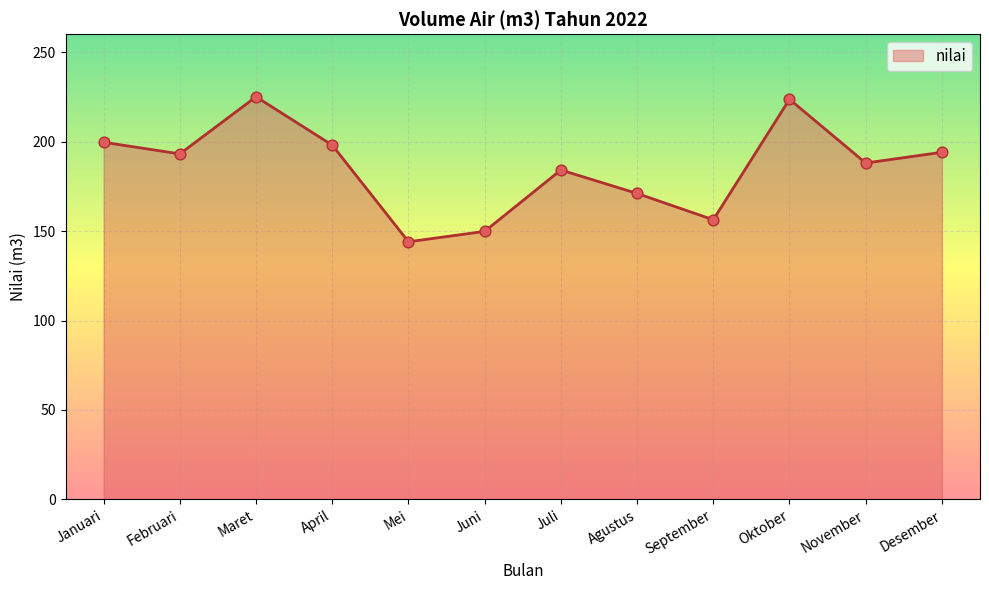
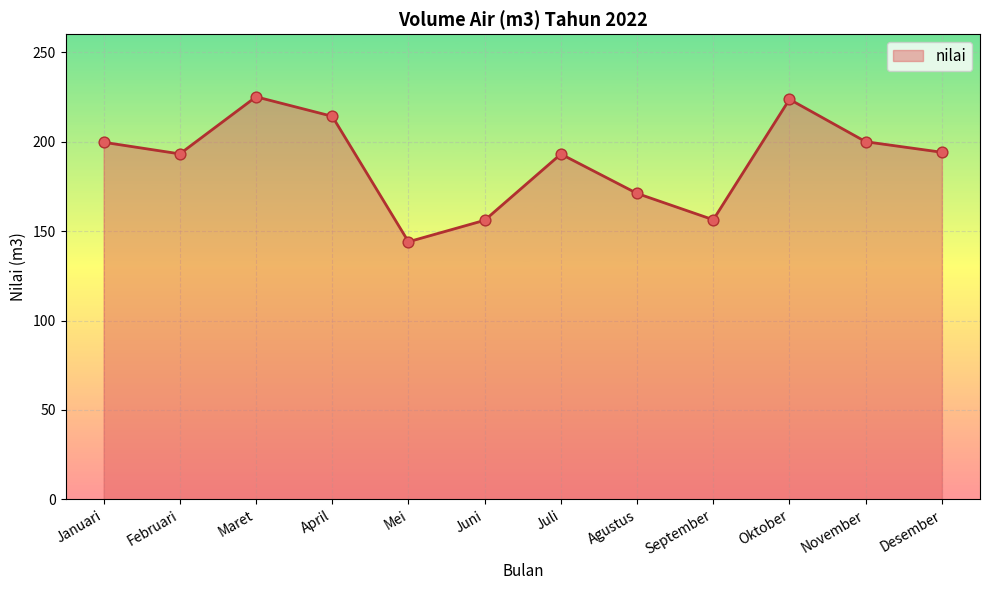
April: 198 -> 214
Juni: 150 -> 156
Juli: 184 -> 193
November: 188 -> 200
